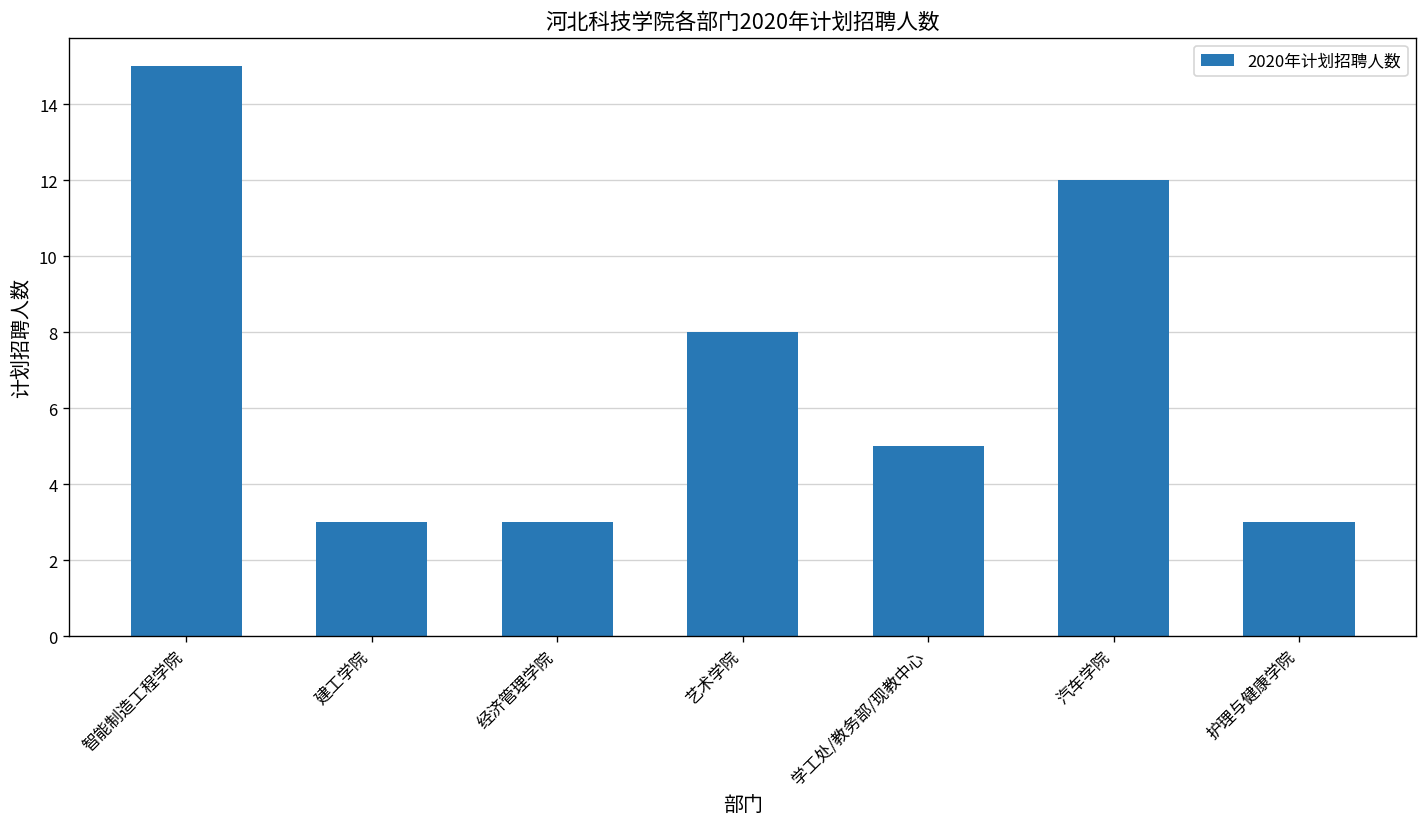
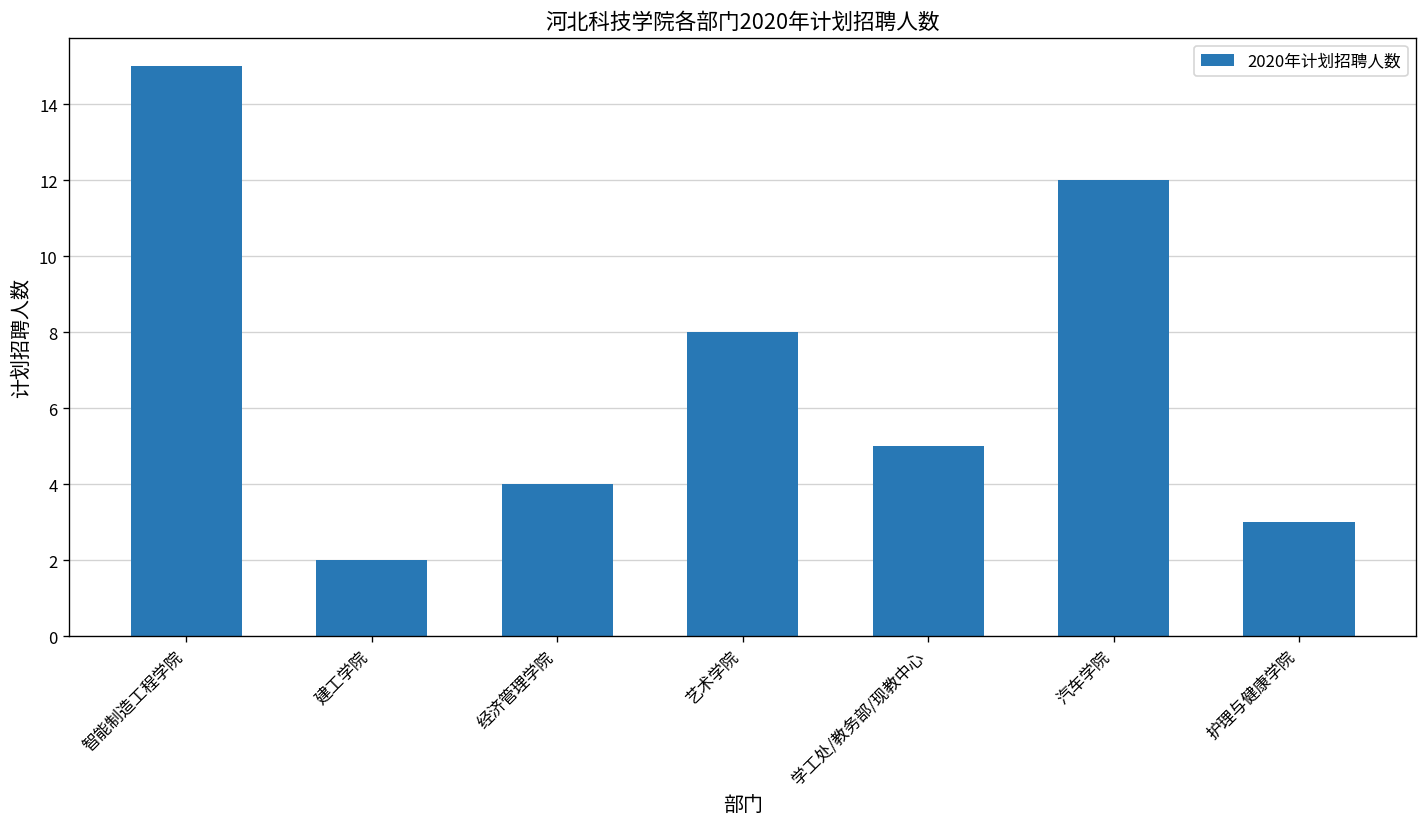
建工学院: 3 -> 2
经济管理学院: 3 -> 4
